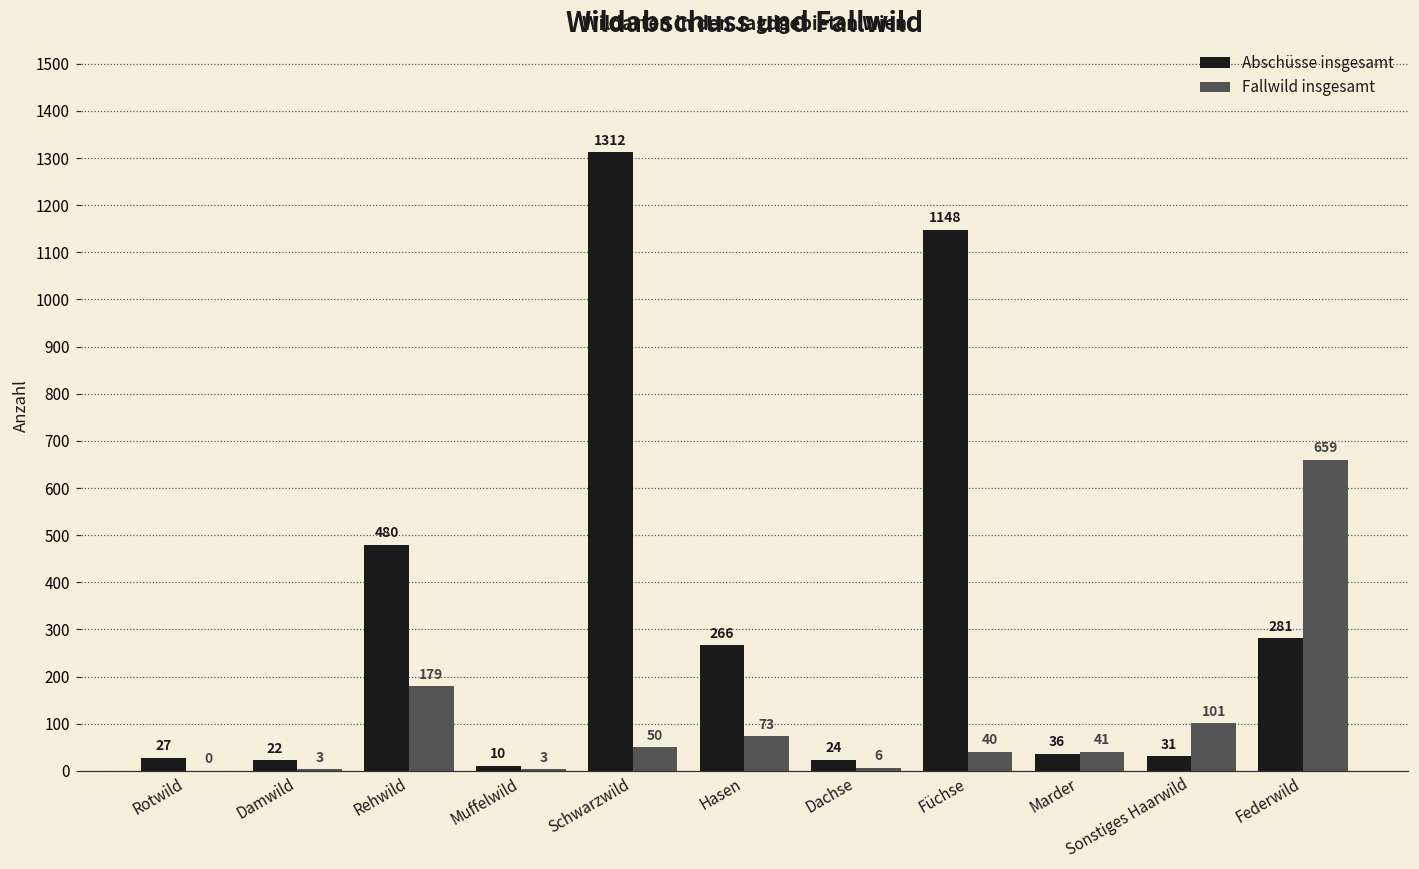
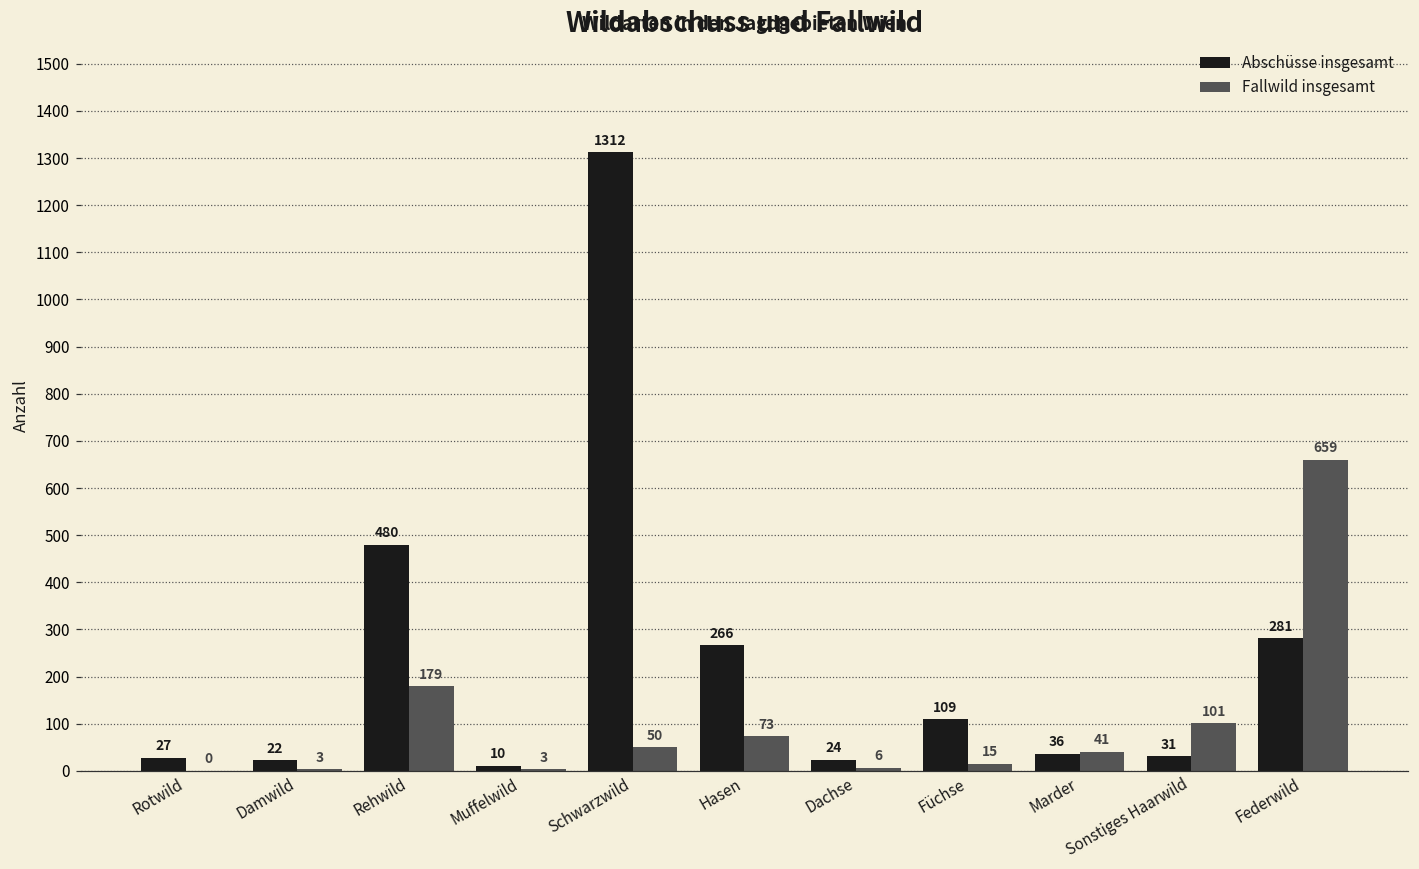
Abschüsse insgesamt, Füchse: 1148 -> 109
Fallwild insgesamt, Füchse: 40 -> 15
